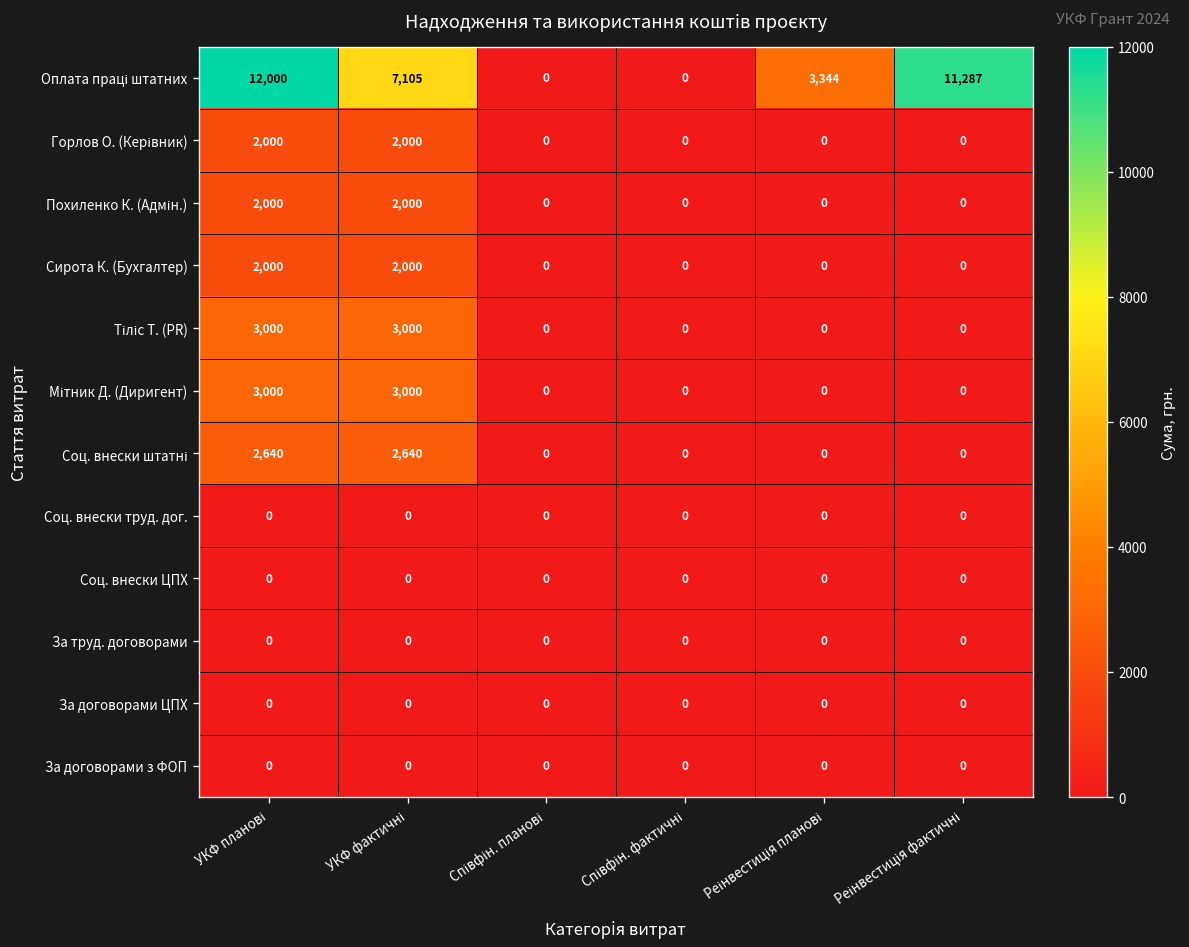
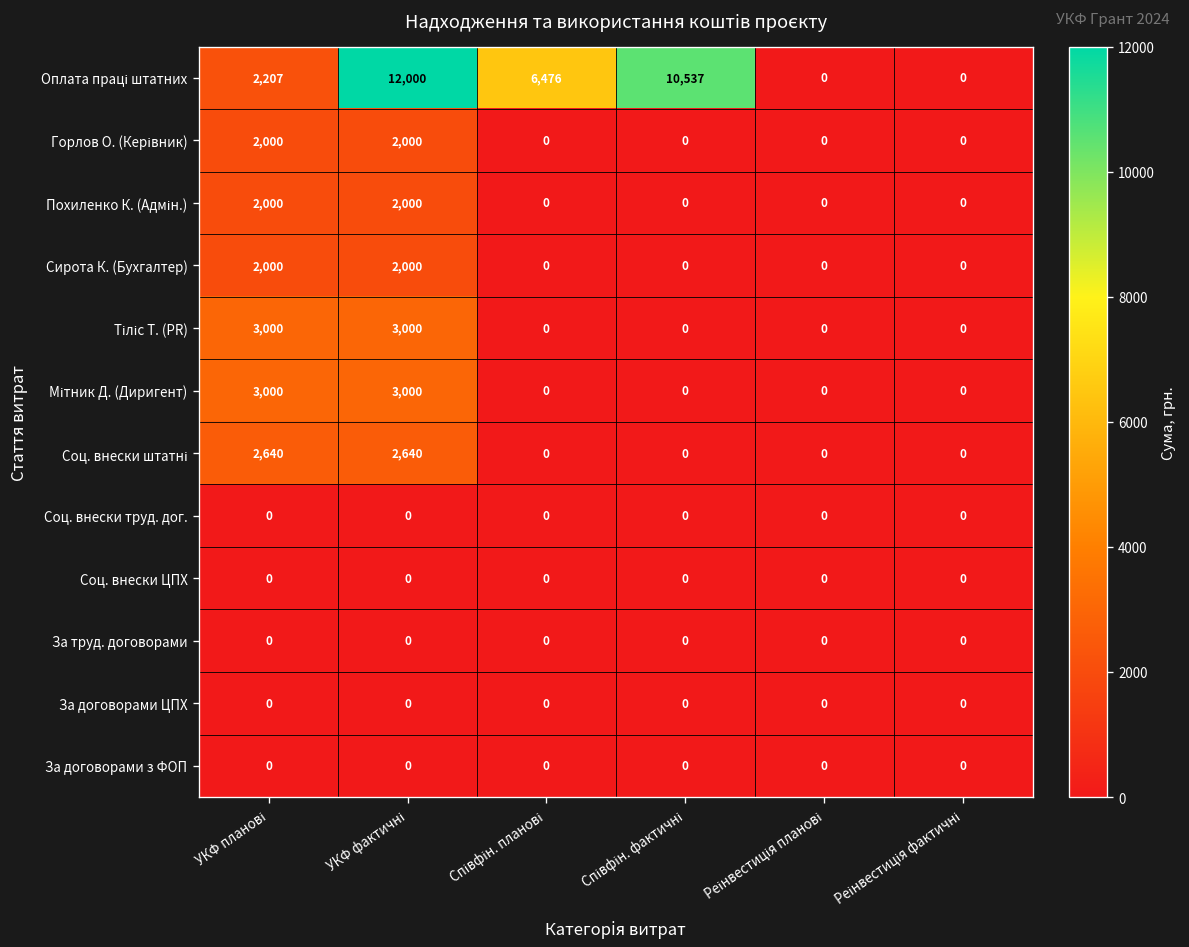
Оплата праці штатних, УКФ планові: 12,000 -> 2,207
Оплата праці штатних, УКФ фактичні: 7,105 -> 12,000
Оплата праці штатних, Співфін. планові: 0 -> 6,476
Оплата праці штатних, Співфін. фактичні: 0 -> 10,537
Оплата праці штатних, Реінвестиція планові: 3,344 -> 0
Оплата праці штатних, Реінвестиція фактичні: 11,287 -> 0
